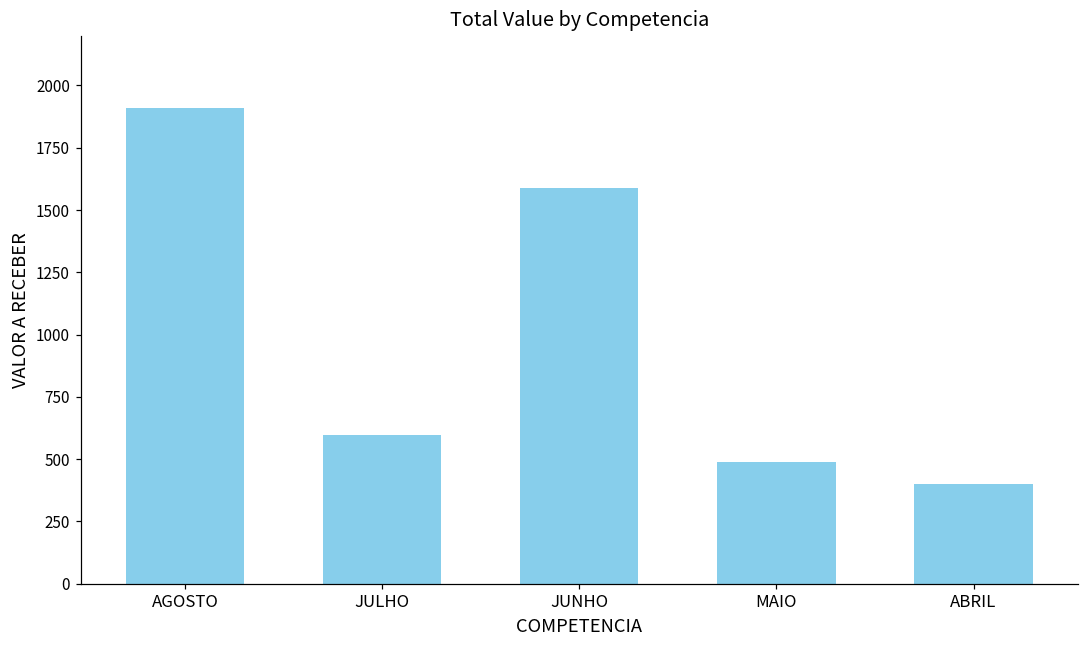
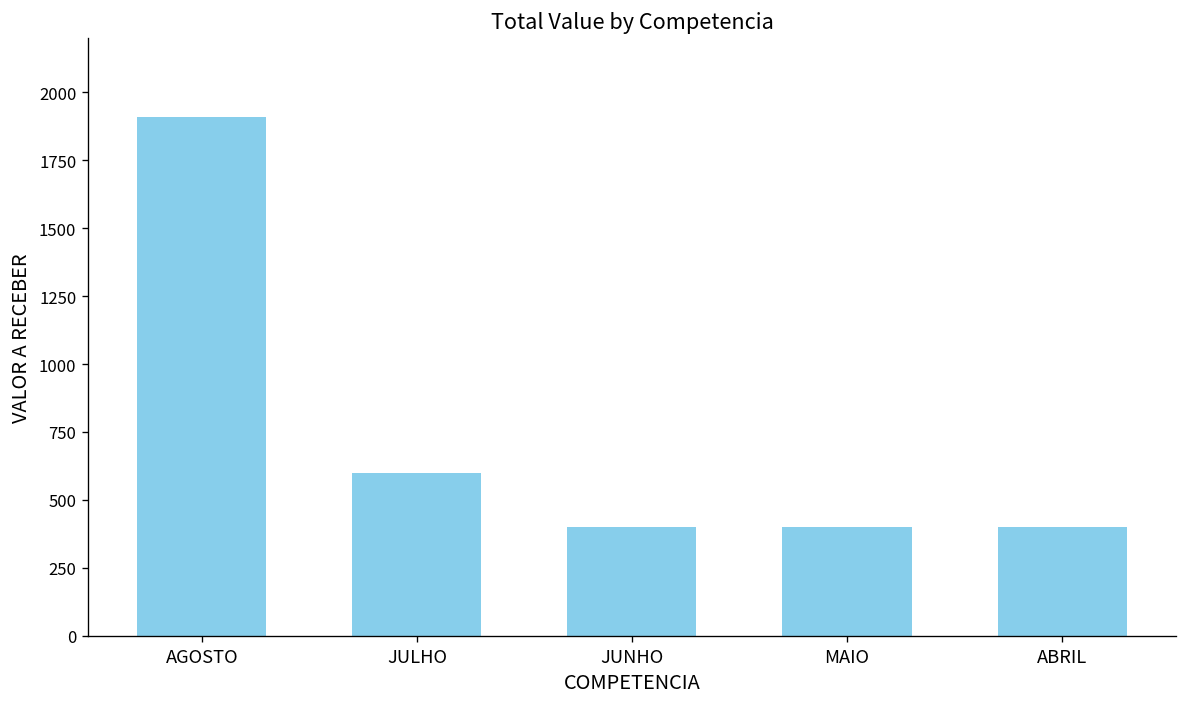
JUNHO: 1590 -> 400
MAIO: 490 -> 400
